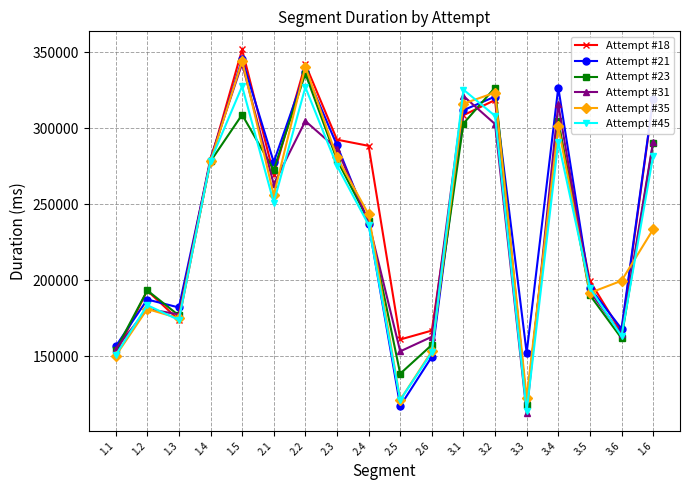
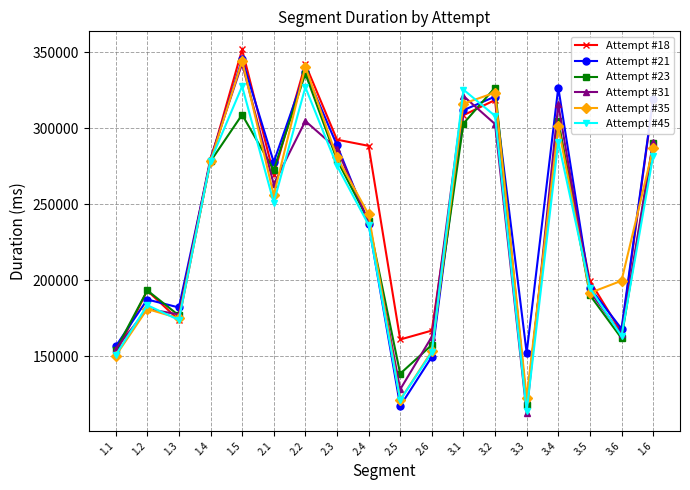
Attempt #31, 2.5: 153000 -> 128000
Attempt #35, 1.6: 233000 -> 287000
